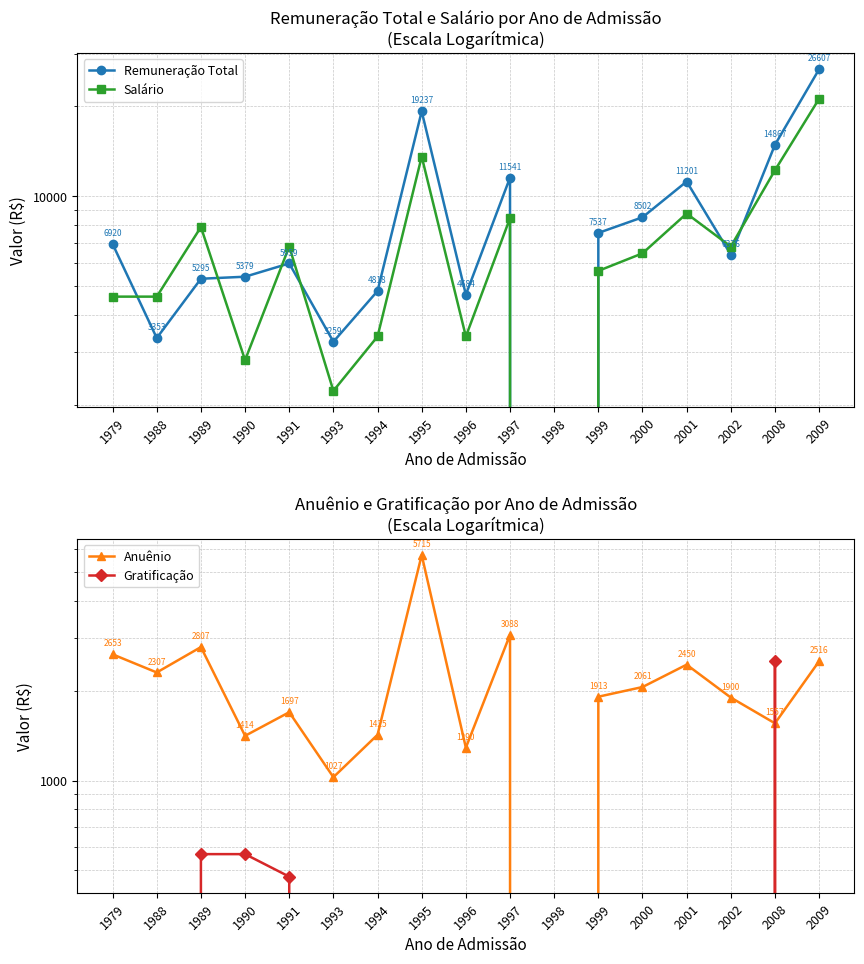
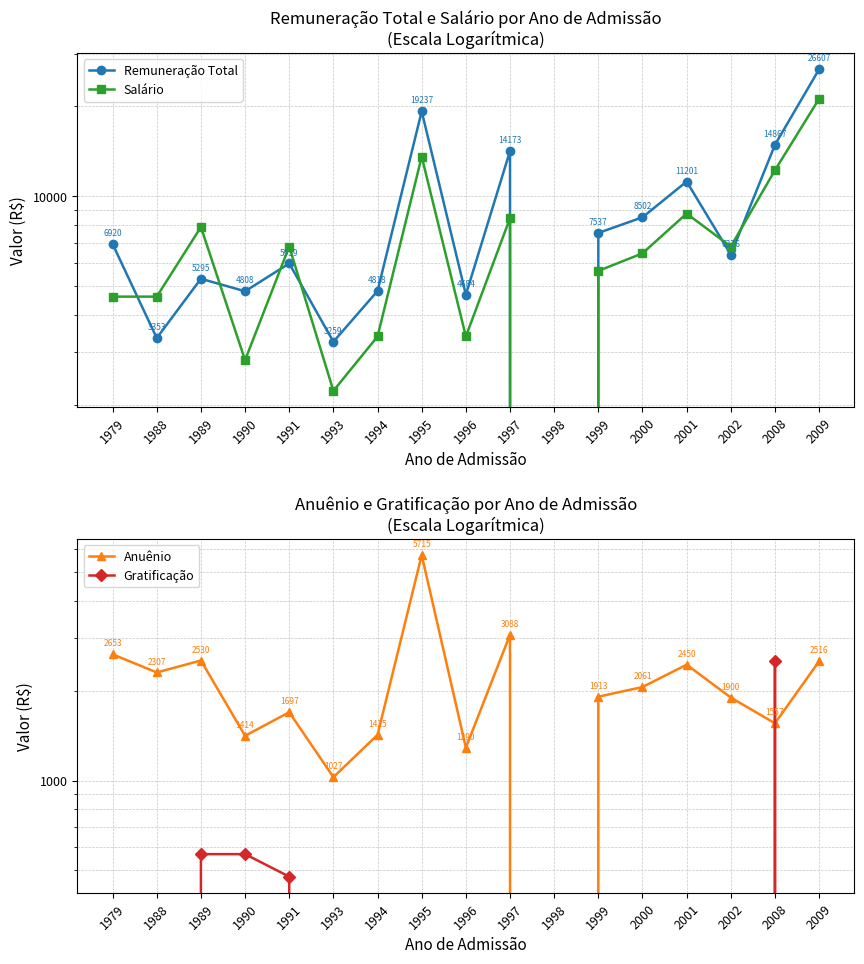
Remuneração Total e Salário por Ano de Admissão (Escala Logarítmica), Remuneração Total, 1990: 5379 -> 4808
Remuneração Total e Salário por Ano de Admissão (Escala Logarítmica), Remuneração Total, 1997: 11541 -> 14173
Anuênio e Gratificação por Ano de Admissão (Escala Logarítmica), Anuênio, 1989: 2807 -> 2530
